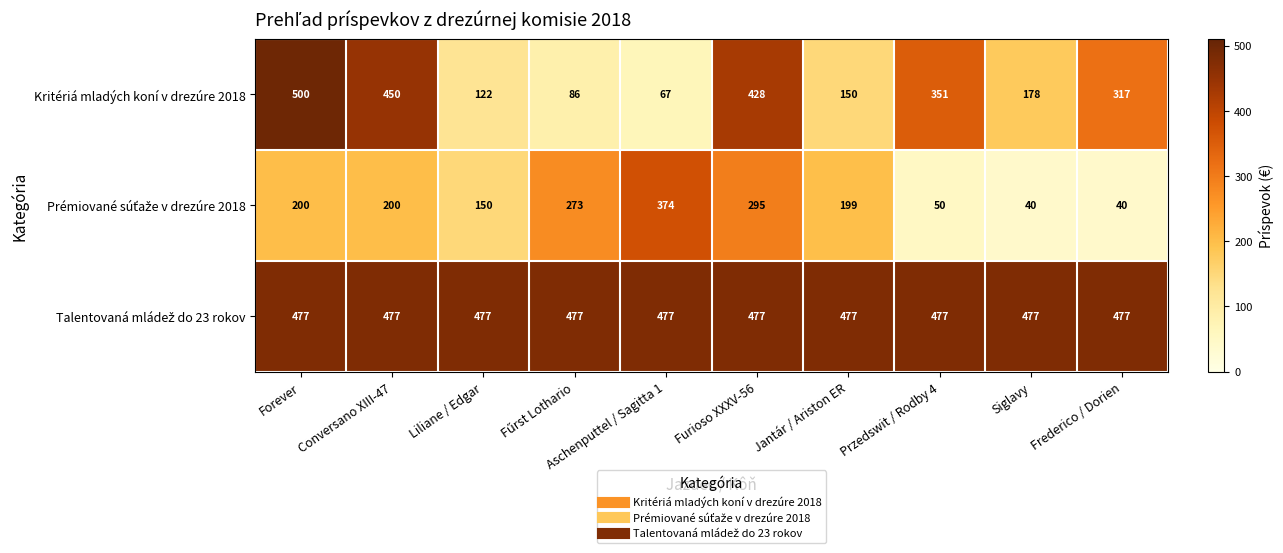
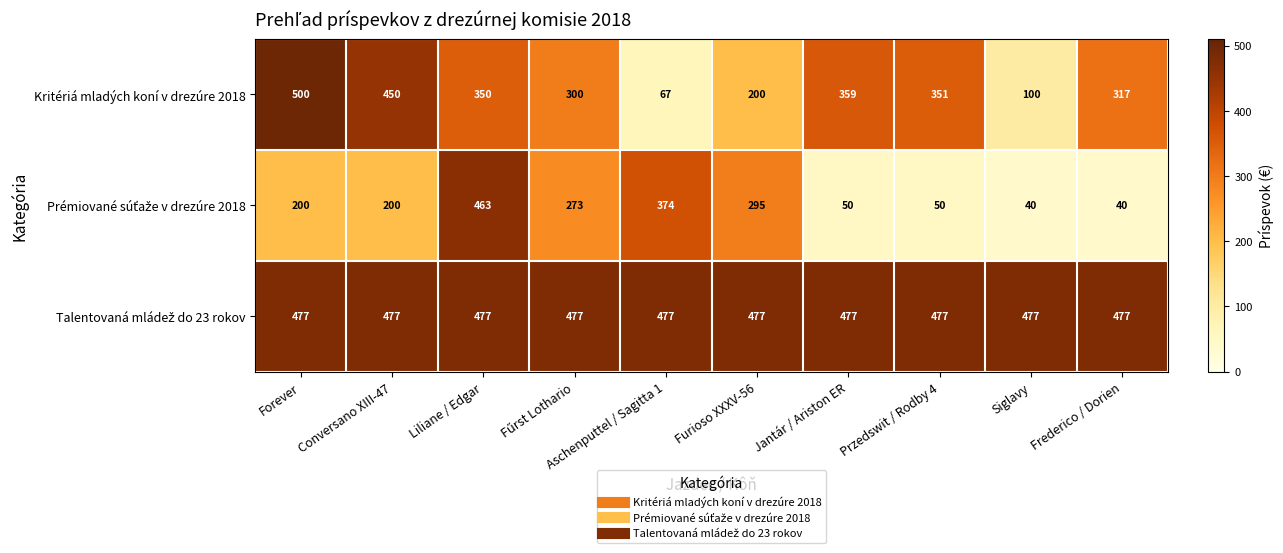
Kritériá mladých koní v drezúre 2018, Liliane / Edgar: 122 -> 350
Kritériá mladých koní v drezúre 2018, Fűrst Lothario: 86 -> 300
Kritériá mladých koní v drezúre 2018, Furioso XXXV-56: 428 -> 200
Kritériá mladých koní v drezúre 2018, Jantár / Ariston ER: 150 -> 359
Kritériá mladých koní v drezúre 2018, Siglavy: 178 -> 100
Prémiované súťaže v drezúre 2018, Liliane / Edgar: 150 -> 463
Prémiované súťaže v drezúre 2018, Jantár / Ariston ER: 199 -> 50
